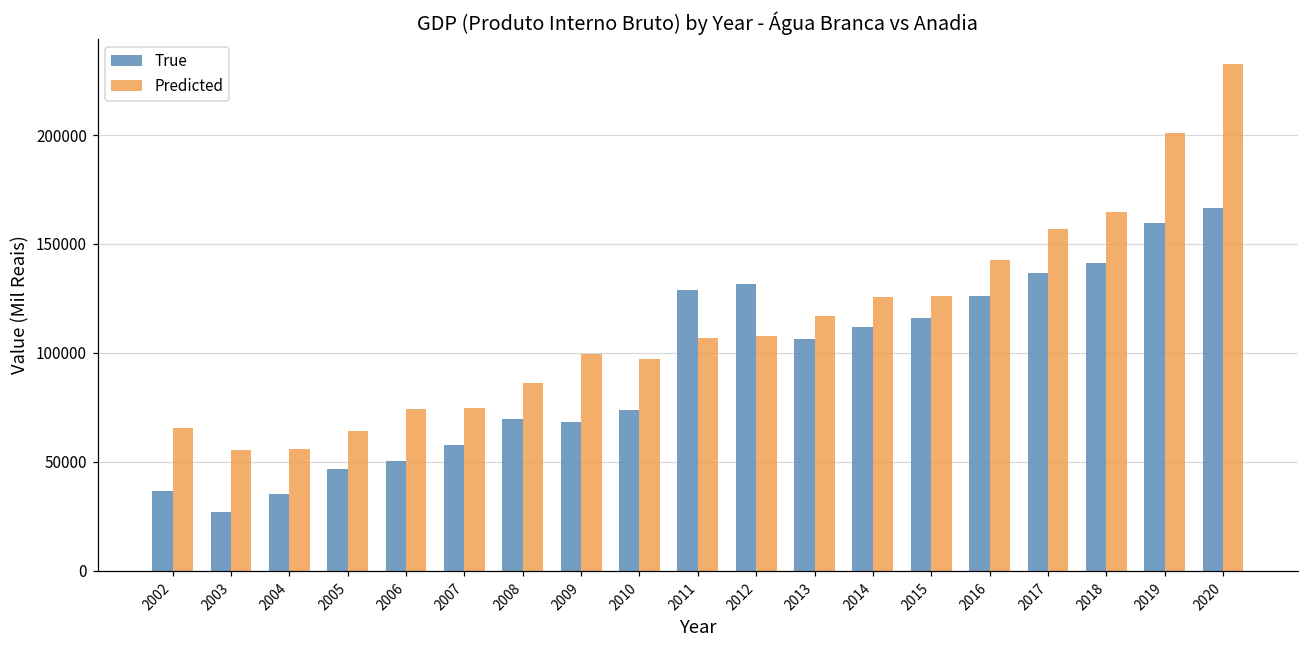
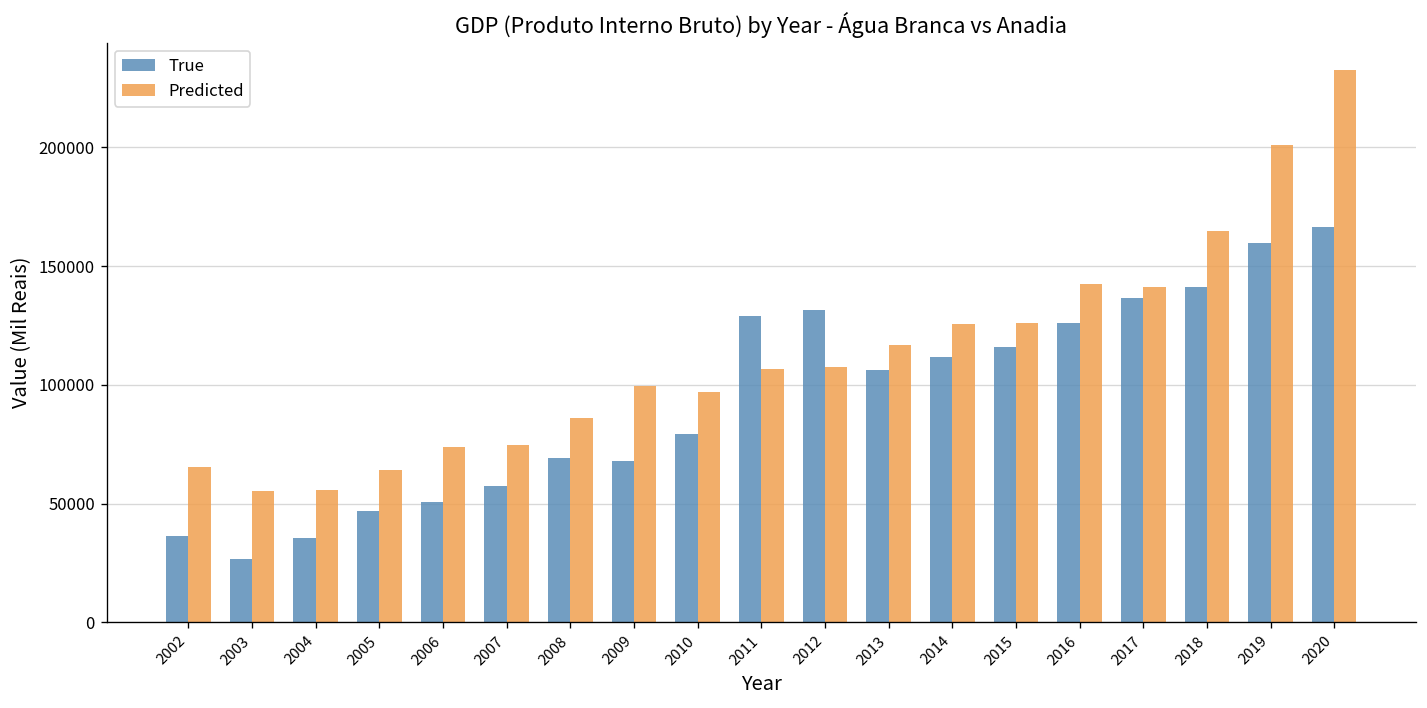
True, 2010: 74000 -> 80000
Predicted, 2017: 157000 -> 141000
